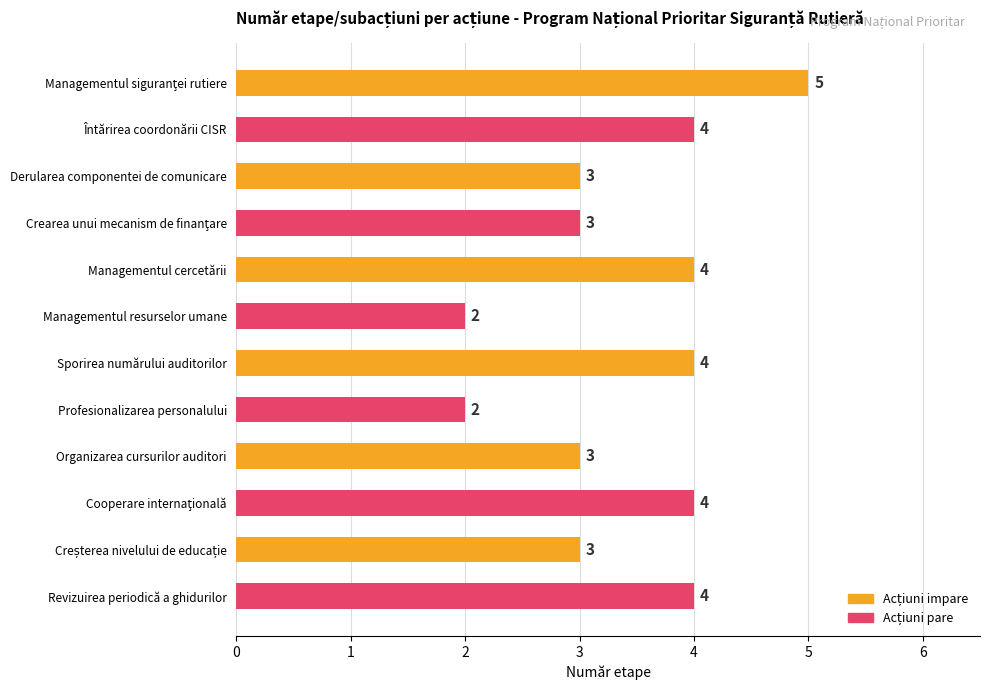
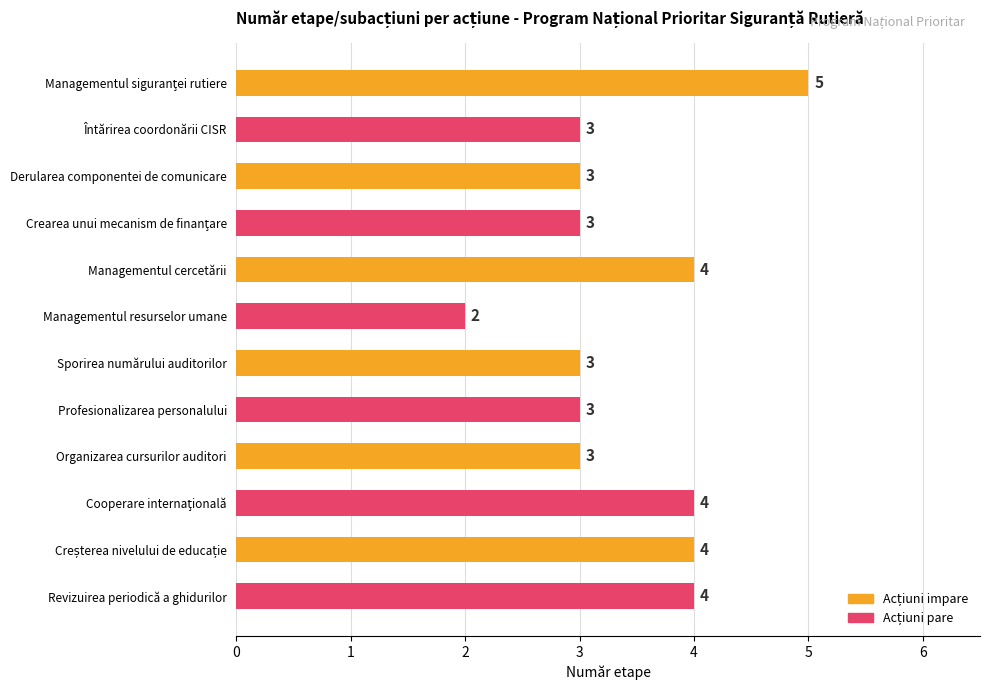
Întărirea coordonării CISR: 4 -> 3
Sporirea numărului auditorilor: 4 -> 3
Profesionalizarea personalului: 2 -> 3
Creșterea nivelului de educație: 3 -> 4
